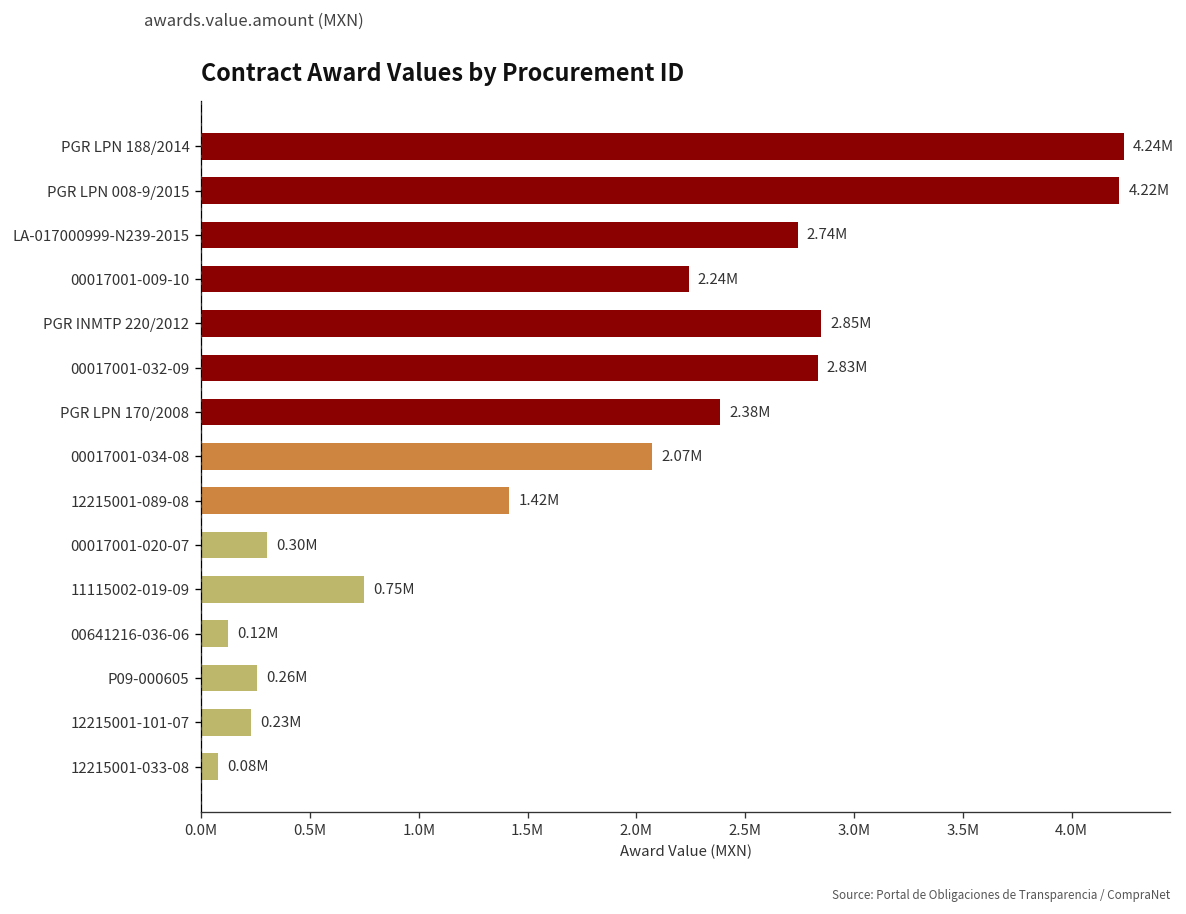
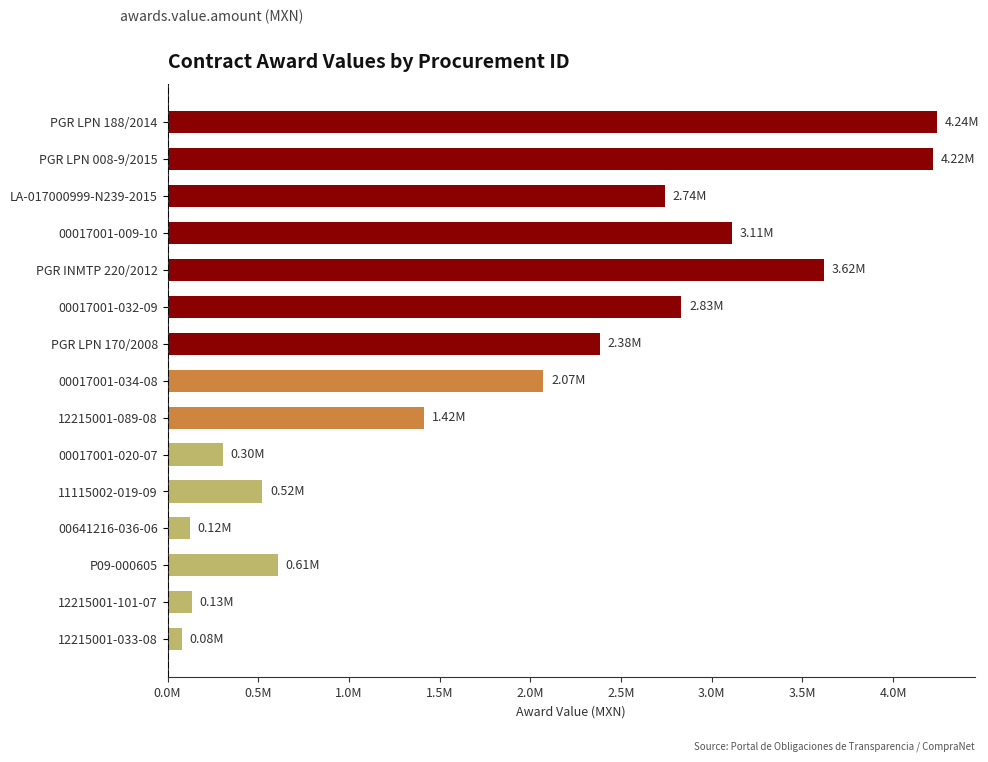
00017001-009-10: 2.24M -> 3.11M
PGR INMTP 220/2012: 2.85M -> 3.62M
11115002-019-09: 0.75M -> 0.52M
P09-000605: 0.26M -> 0.61M
12215001-101-07: 0.23M -> 0.13M
